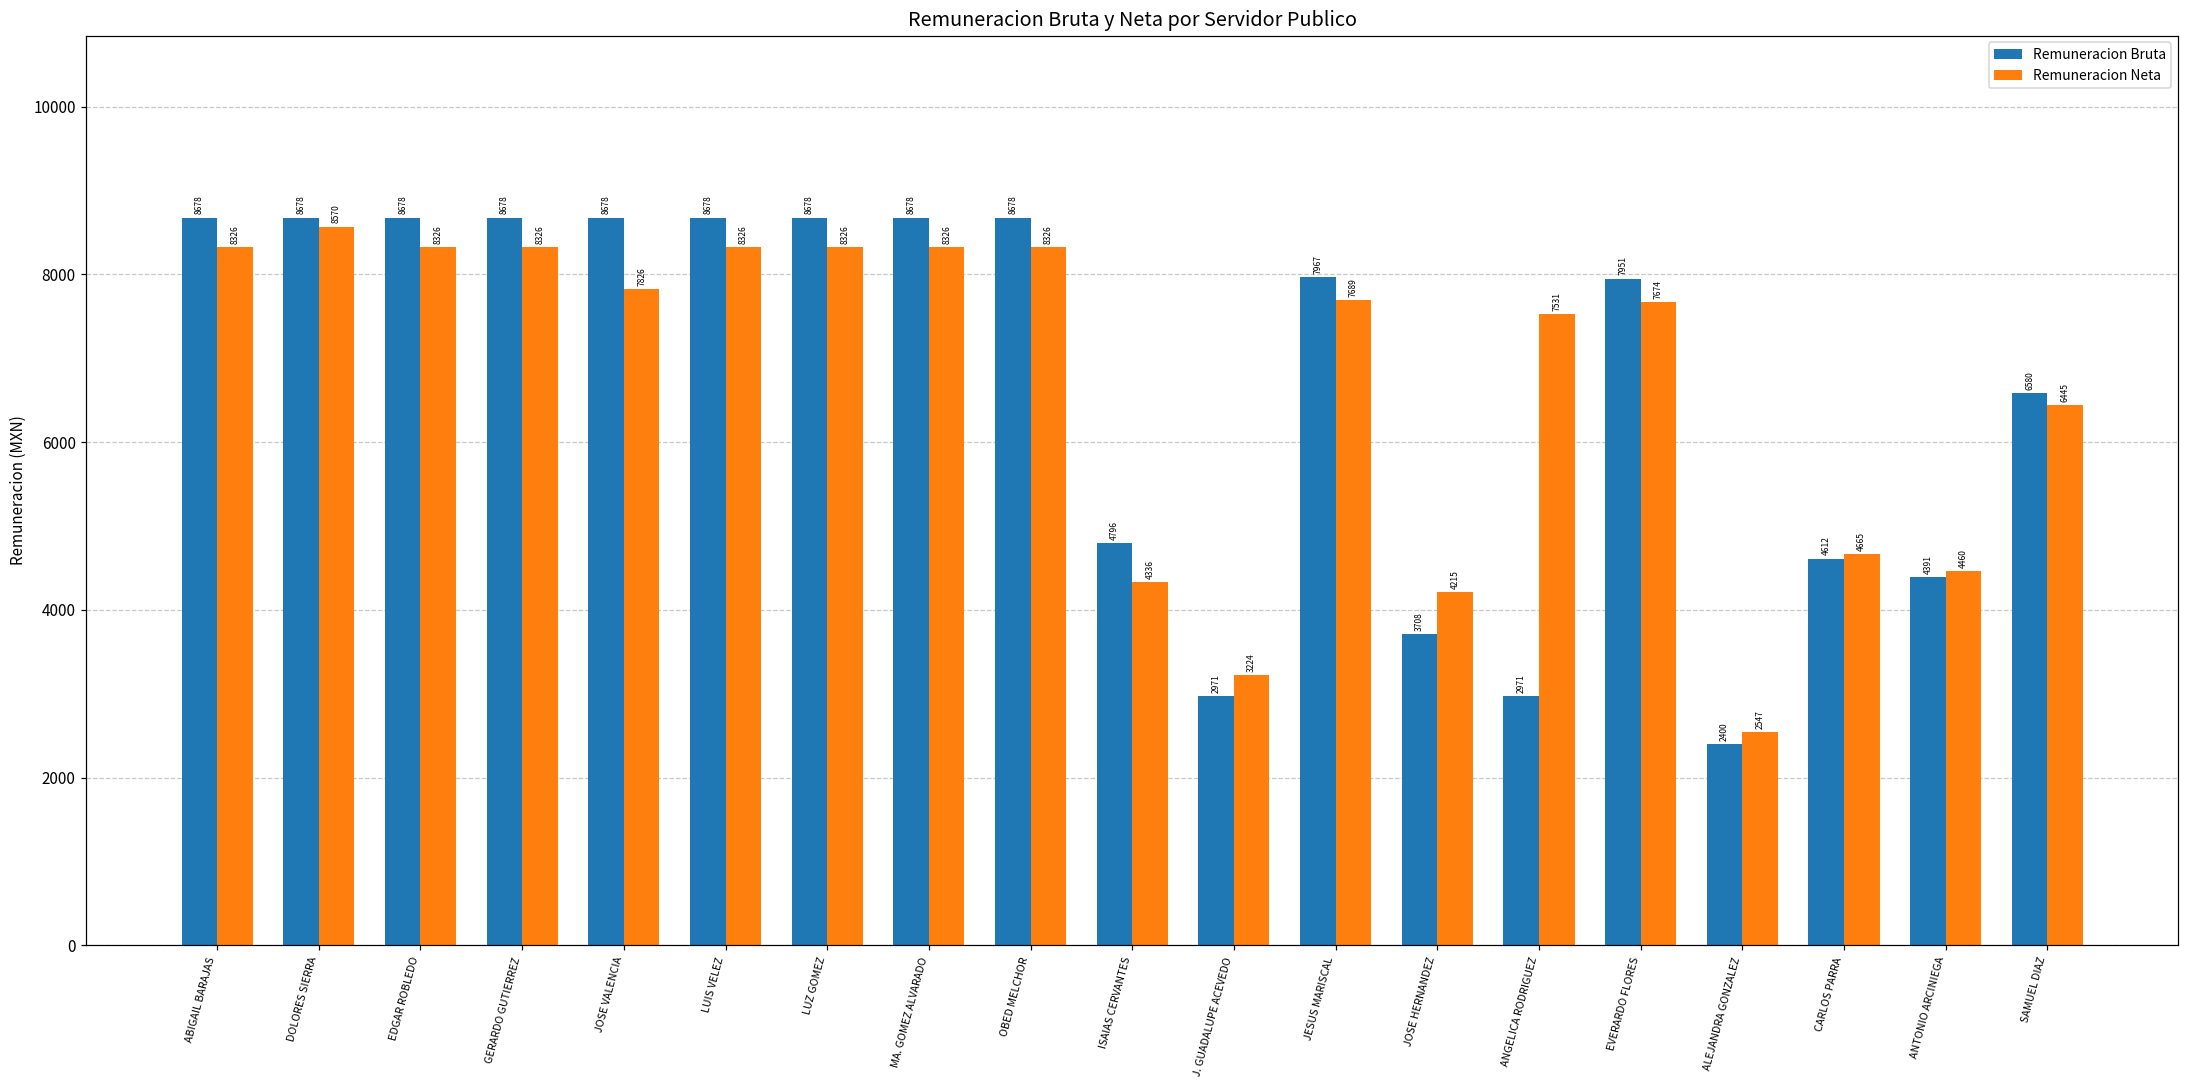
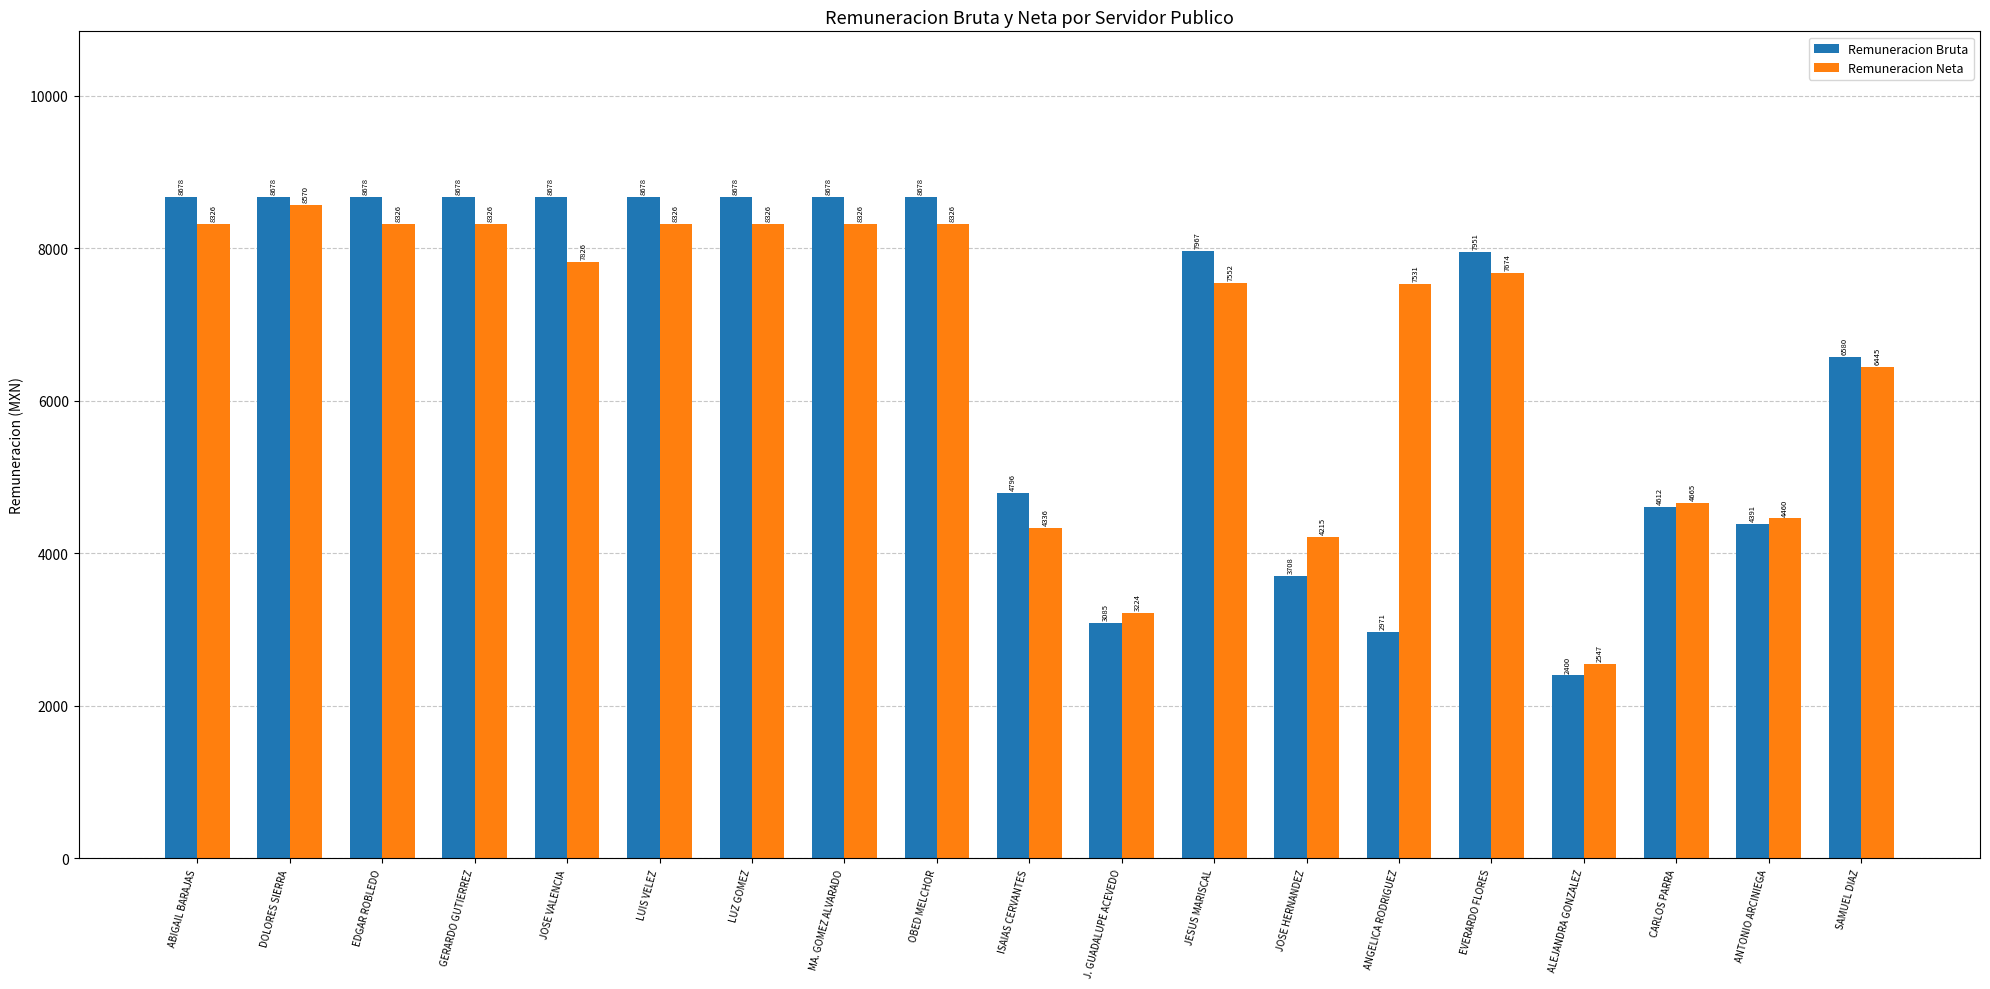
Remuneracion Bruta, J. GUADALUPE ACEVEDO: 2971 -> 3085
Remuneracion Neta, JESUS MARISCAL: 7689 -> 7552
